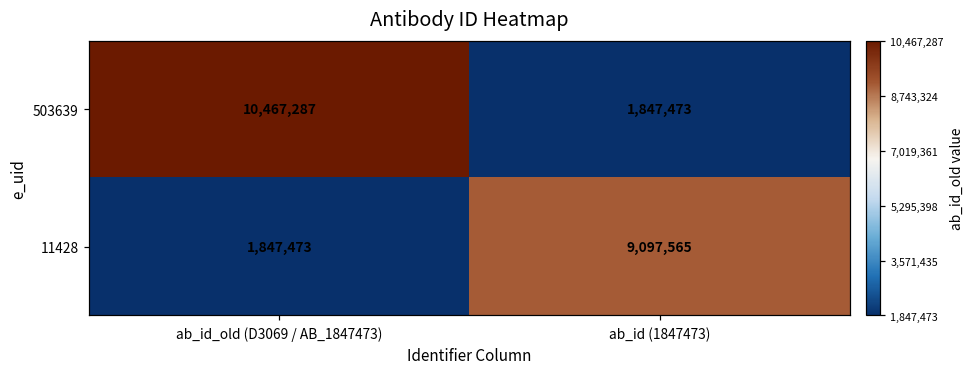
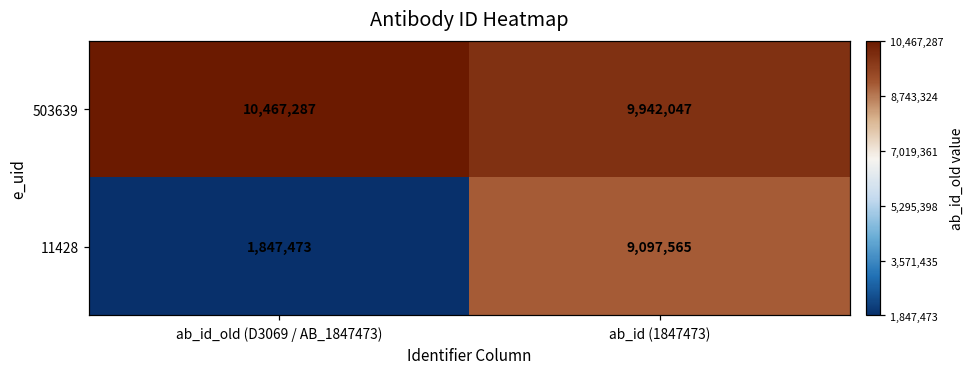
503639, ab_id (1847473): 1,847,473 -> 9,942,047
